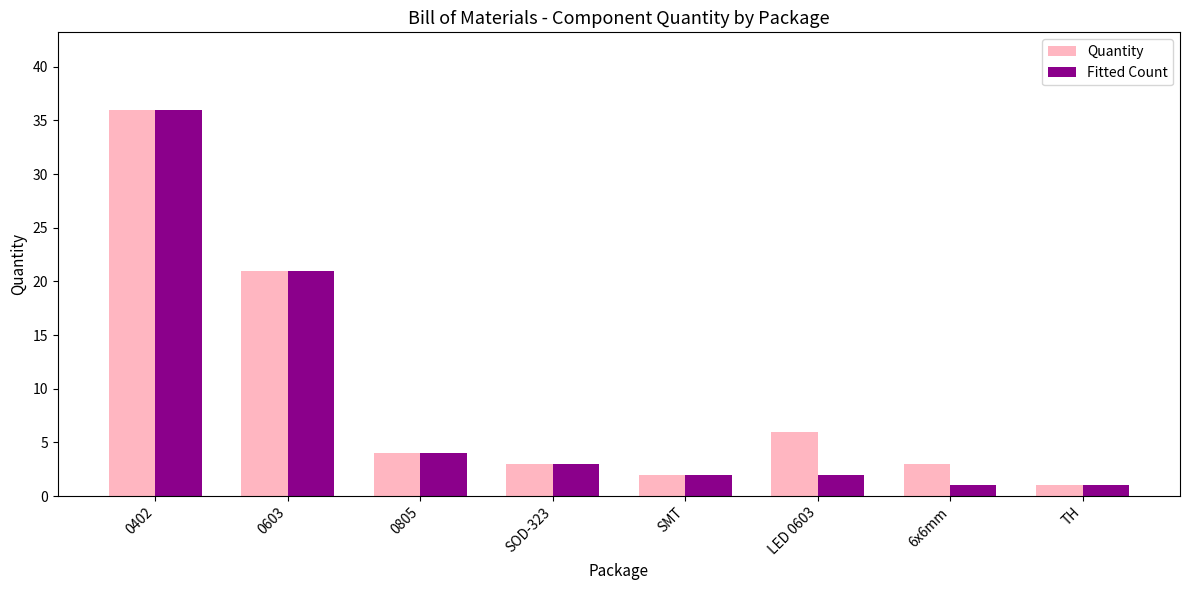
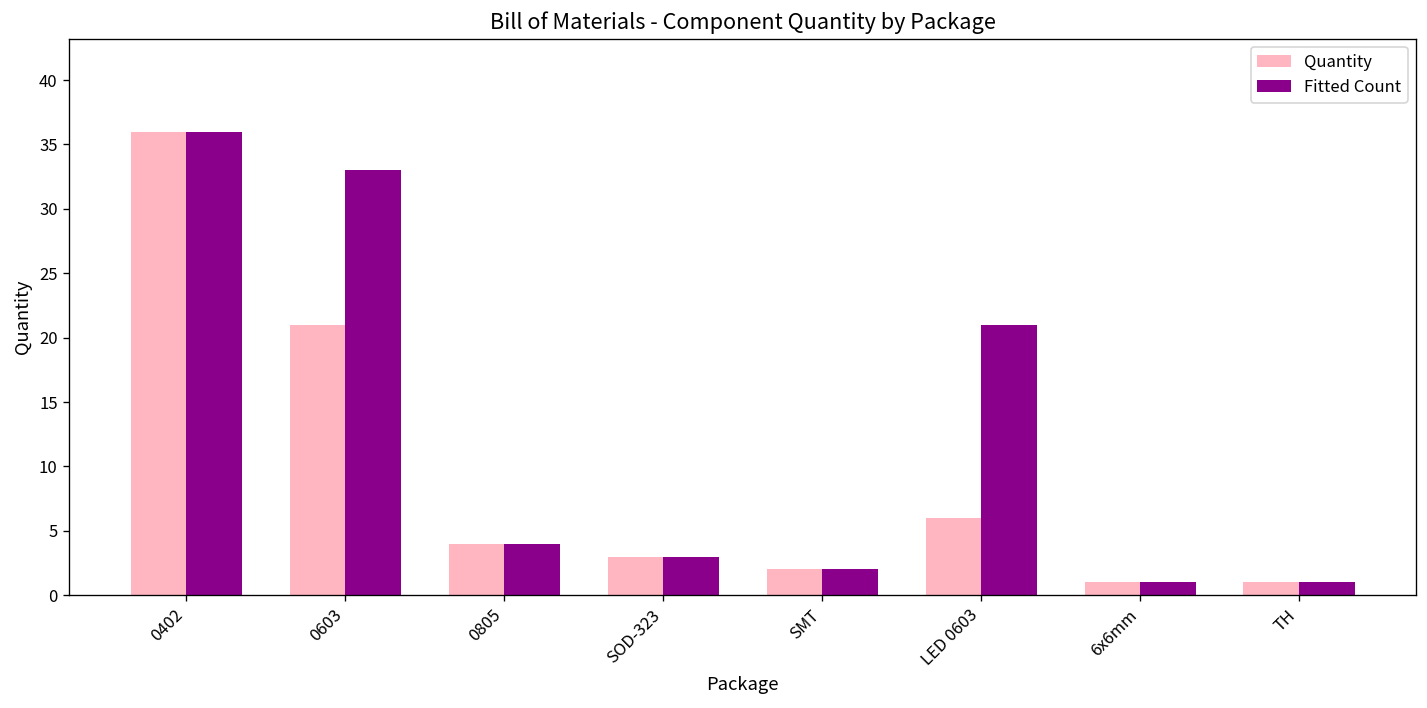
Fitted Count, 0603: 21 -> 33
Fitted Count, LED 0603: 2 -> 21
Quantity, 6x6mm: 3 -> 1
